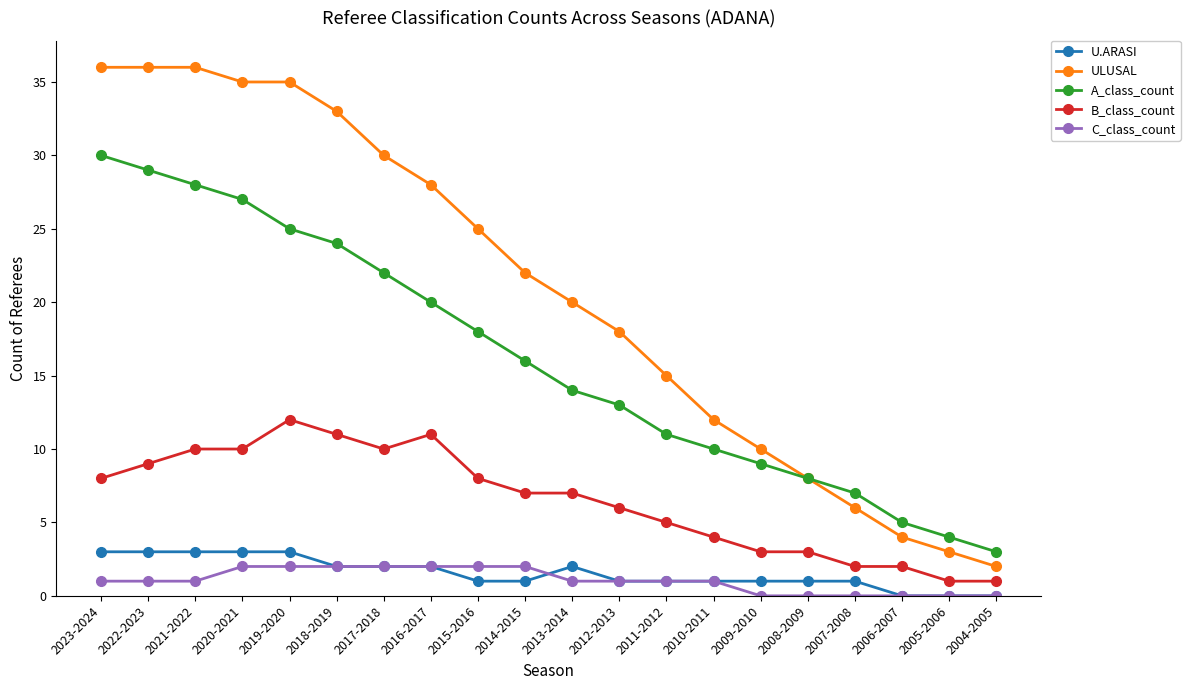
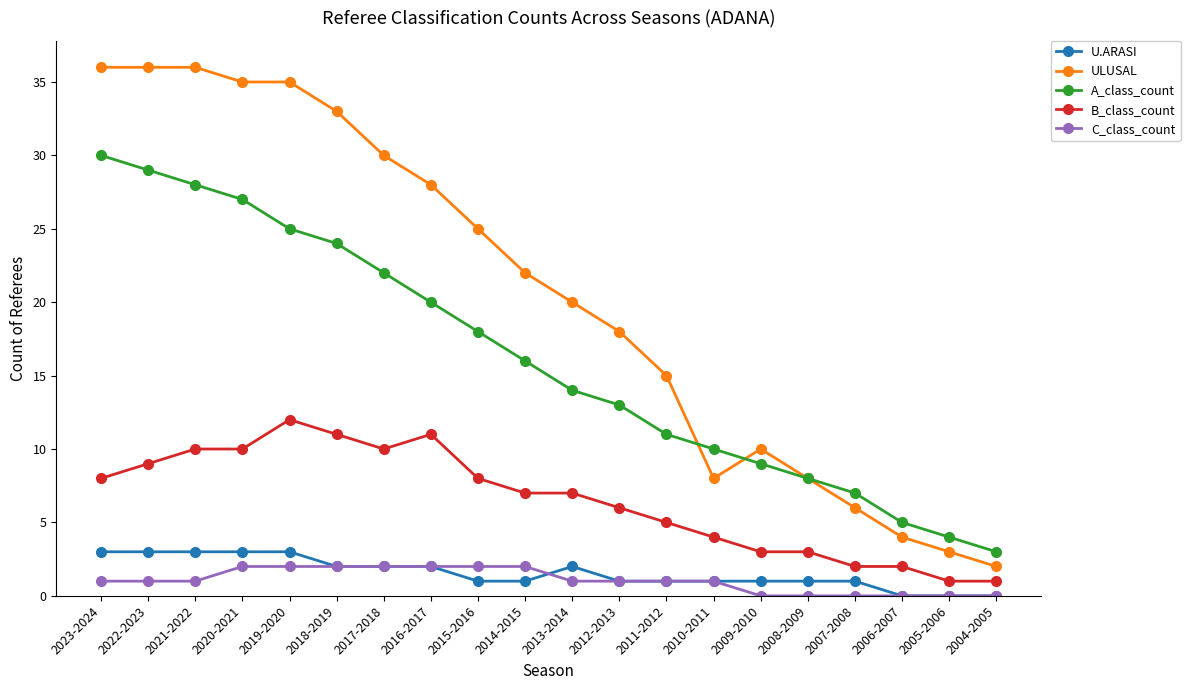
ULUSAL, 2010-2011: 12 -> 8
